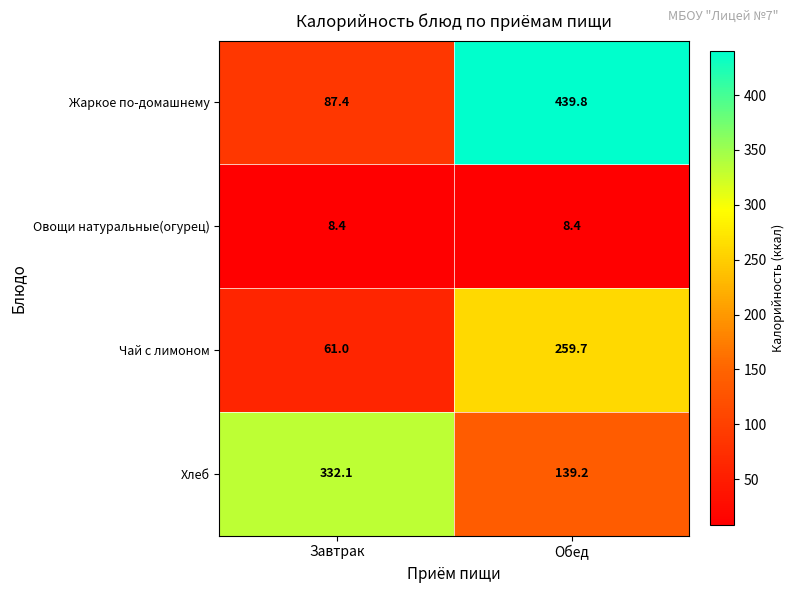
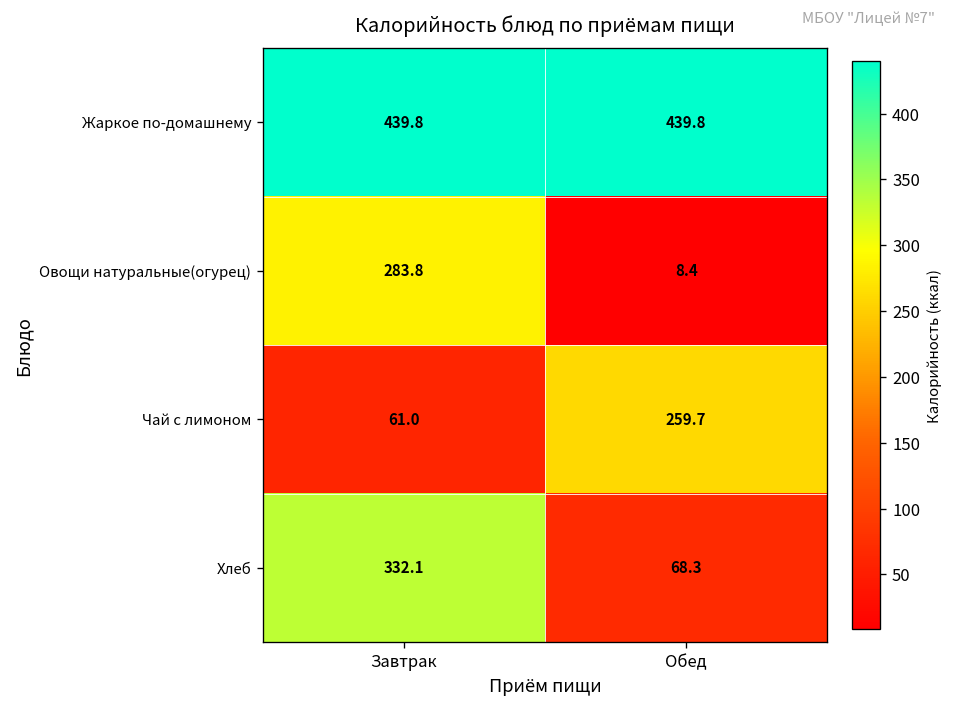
Жаркое по-домашнему, Завтрак: 87.4 -> 439.8
Овощи натуральные(огурец), Завтрак: 8.4 -> 283.8
Хлеб, Обед: 139.2 -> 68.3
